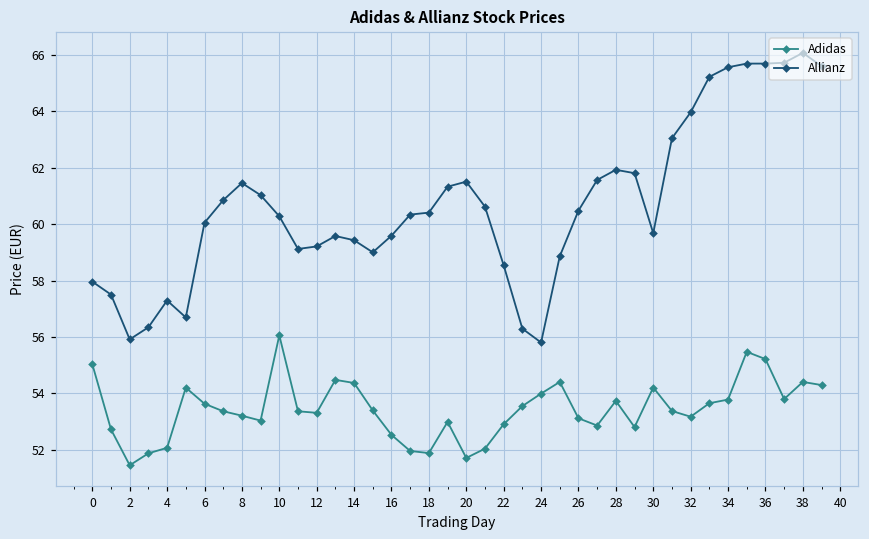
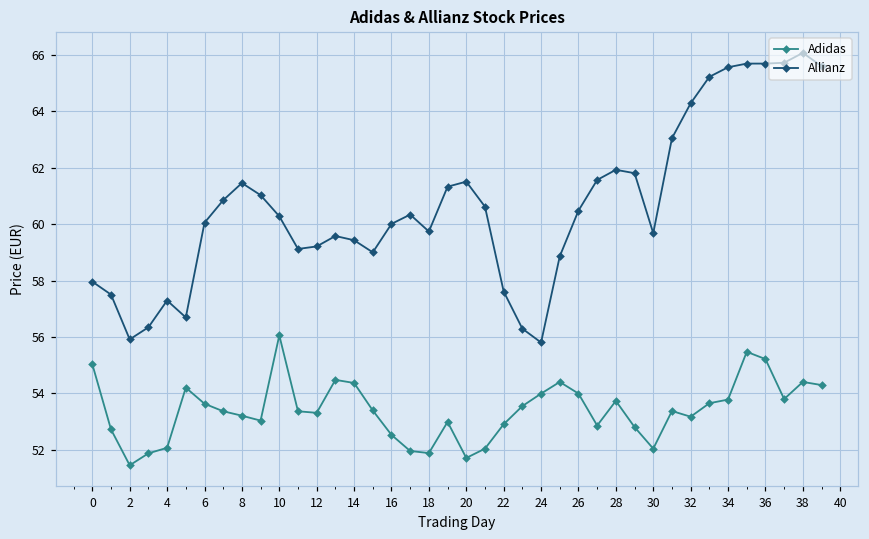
Allianz, 16: 59.6 -> 60.0
Allianz, 18: 60.4 -> 59.7
Allianz, 22: 58.5 -> 57.6
Adidas, 26: 53.1 -> 54.0
Adidas, 30: 54.2 -> 52.0
Allianz, 32: 64.0 -> 64.3
